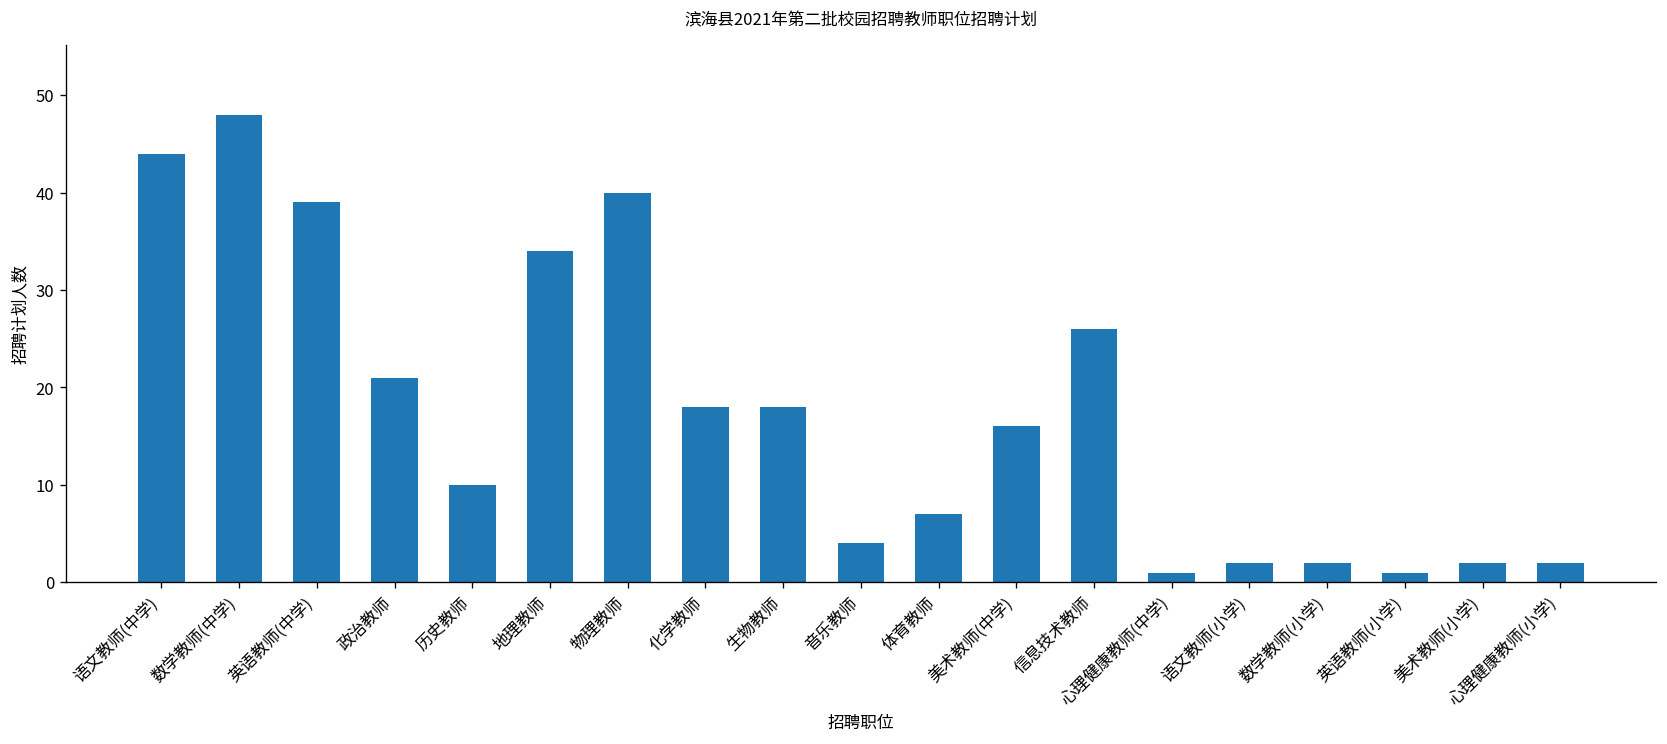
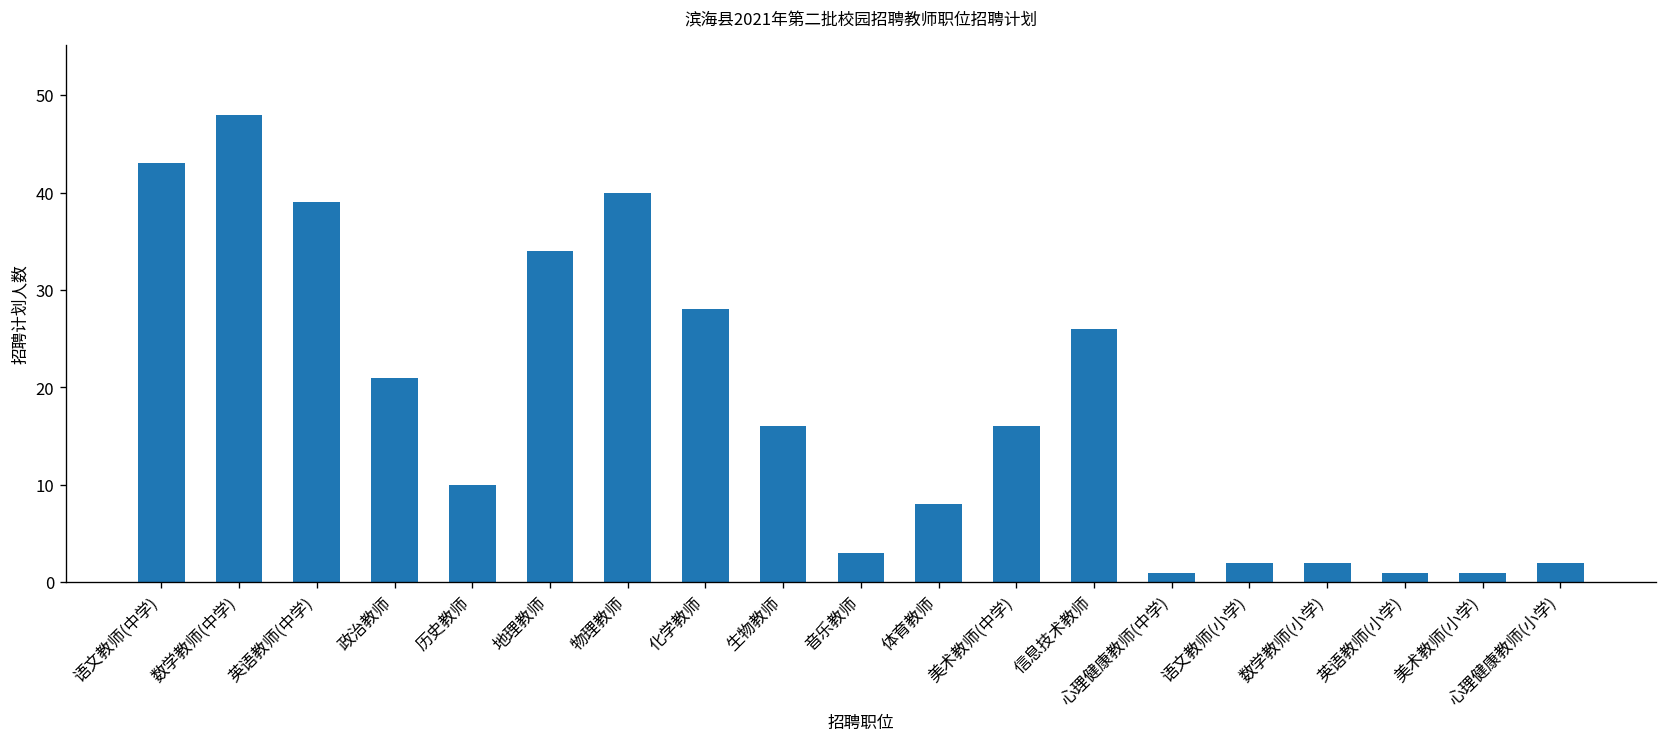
语文教师(中学): 44 -> 43
化学教师: 18 -> 28
生物教师: 18 -> 16
音乐教师: 4 -> 3
体育教师: 7 -> 8
美术教师(小学): 2 -> 1
